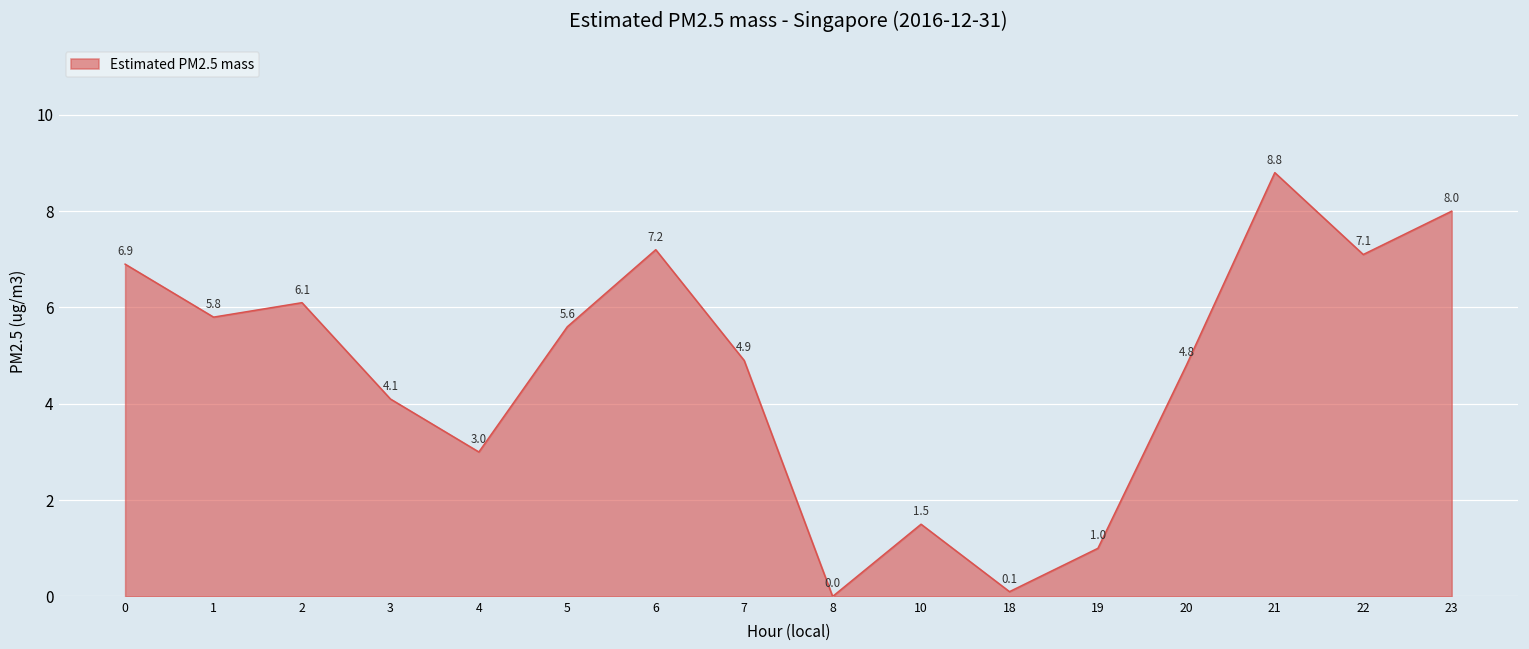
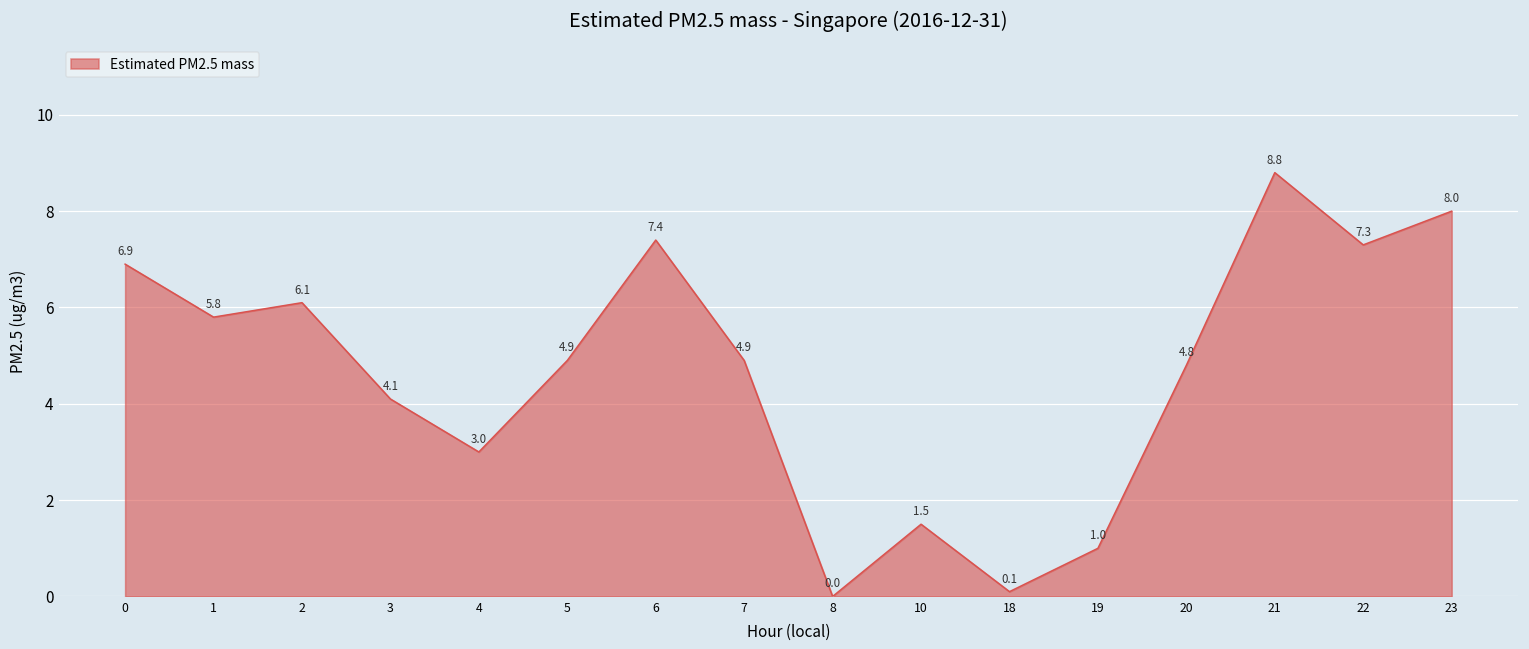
5: 5.6 -> 4.9
6: 7.2 -> 7.4
22: 7.1 -> 7.3
